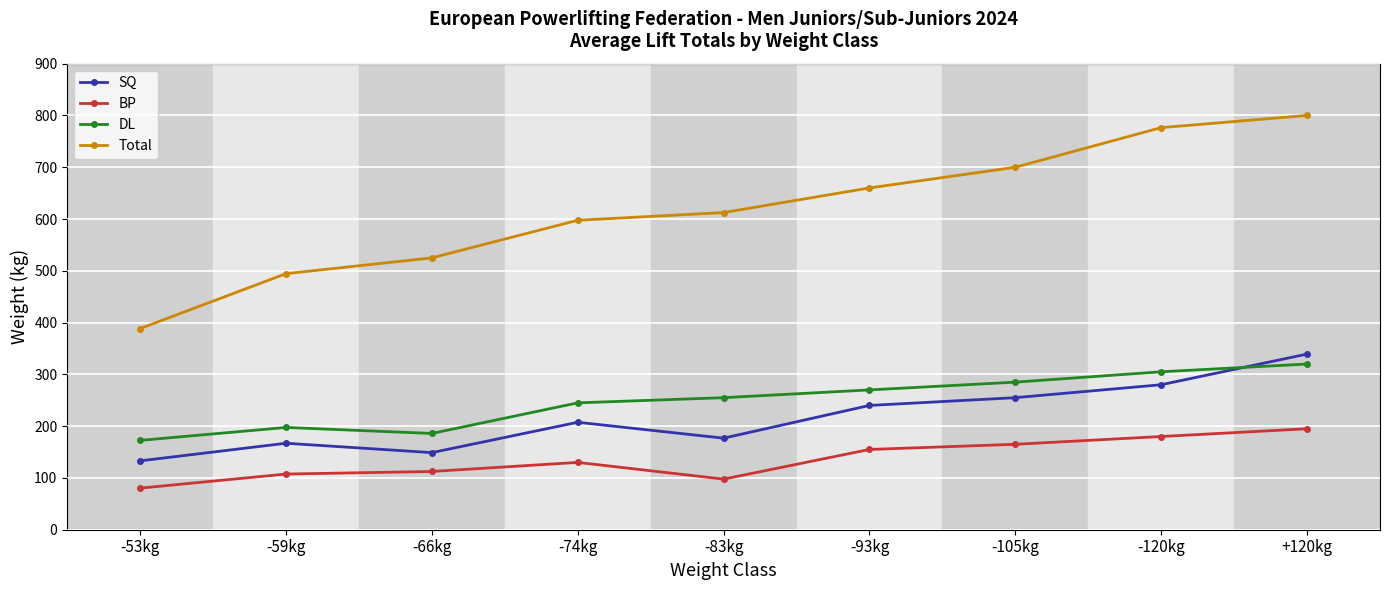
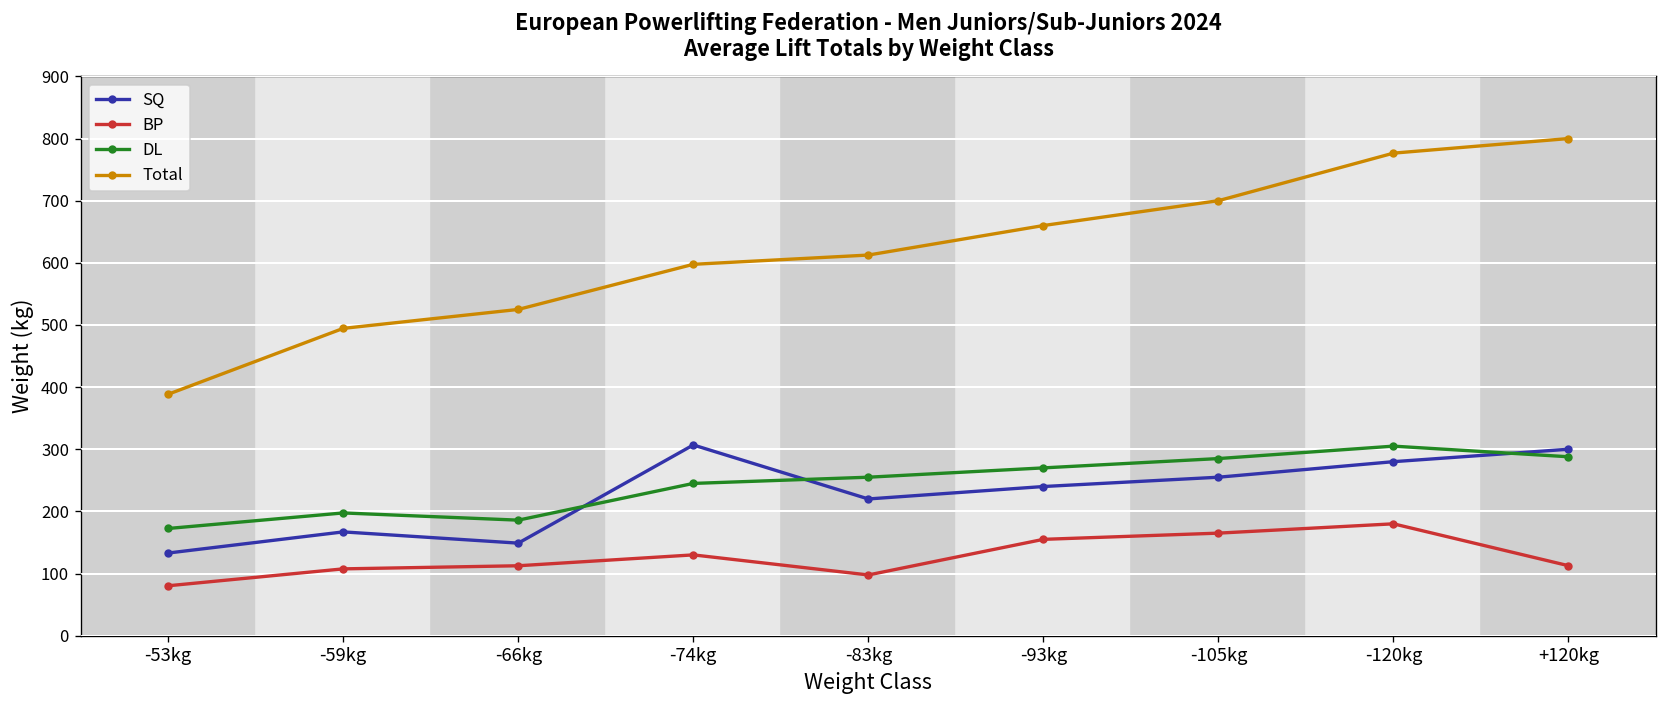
SQ, -74kg: 210 -> 310
SQ, -83kg: 180 -> 220
SQ, +120kg: 340 -> 300
BP, +120kg: 200 -> 110
DL, +120kg: 320 -> 290
